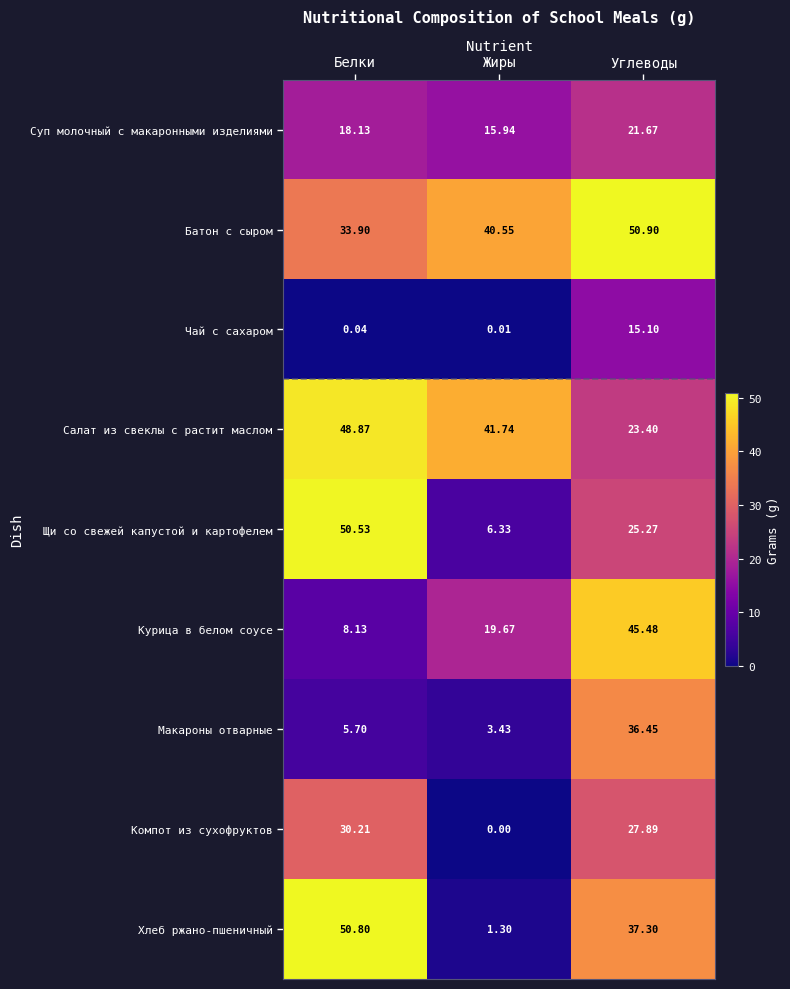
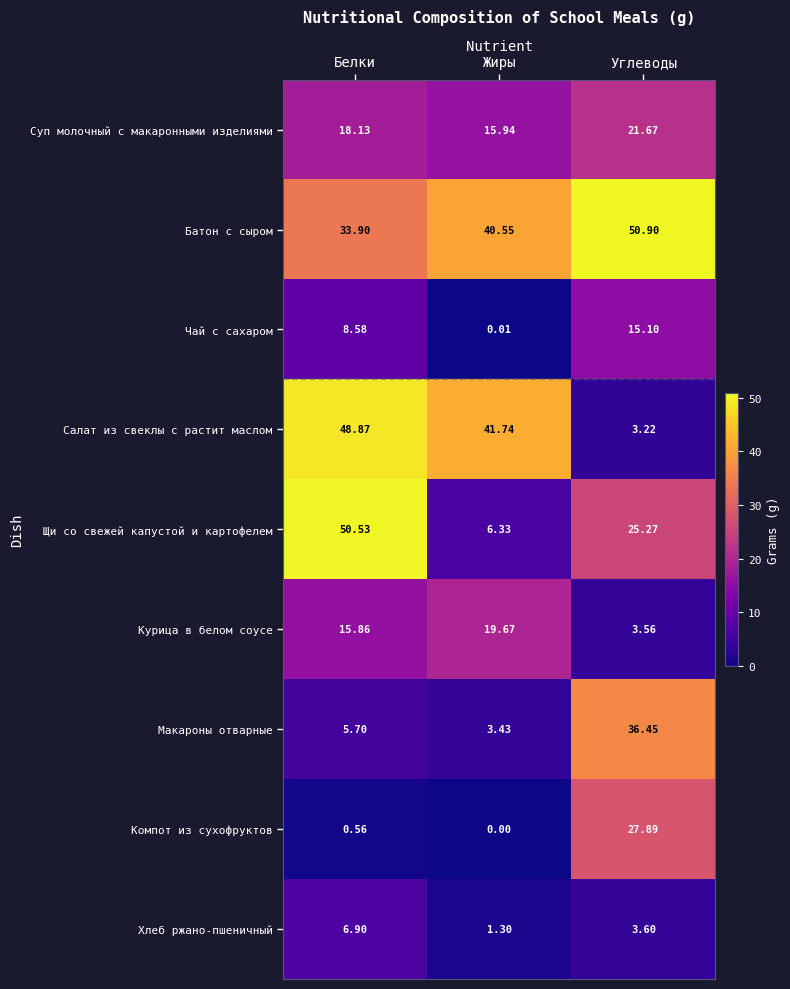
Чай с сахаром, Белки: 0.04 -> 8.58
Салат из свеклы с растит маслом, Углеводы: 23.40 -> 3.22
Курица в белом соусе, Белки: 8.13 -> 15.86
Курица в белом соусе, Углеводы: 45.48 -> 3.56
Компот из сухофруктов, Белки: 30.21 -> 0.56
Хлеб ржано-пшеничный, Белки: 50.80 -> 6.90
Хлеб ржано-пшеничный, Углеводы: 37.30 -> 3.60
